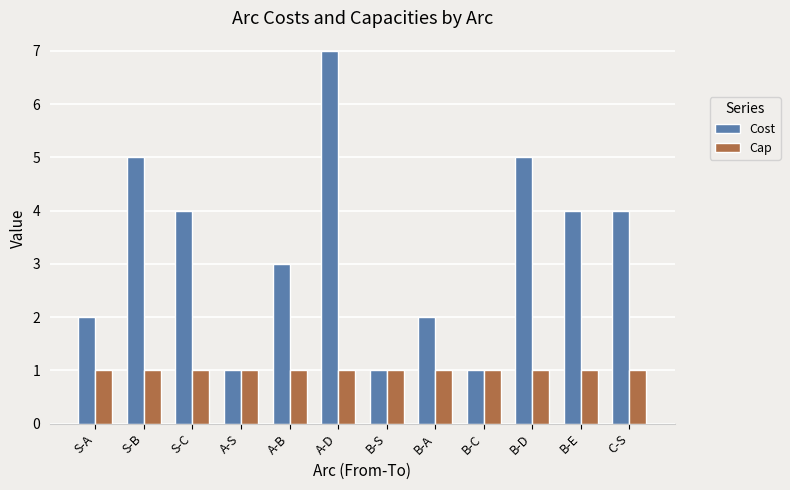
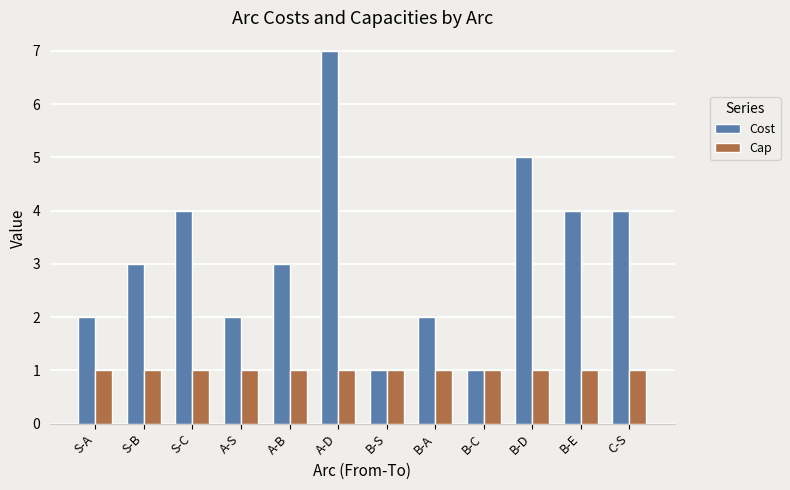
Cost, S-B: 5 -> 3
Cost, A-S: 1 -> 2
